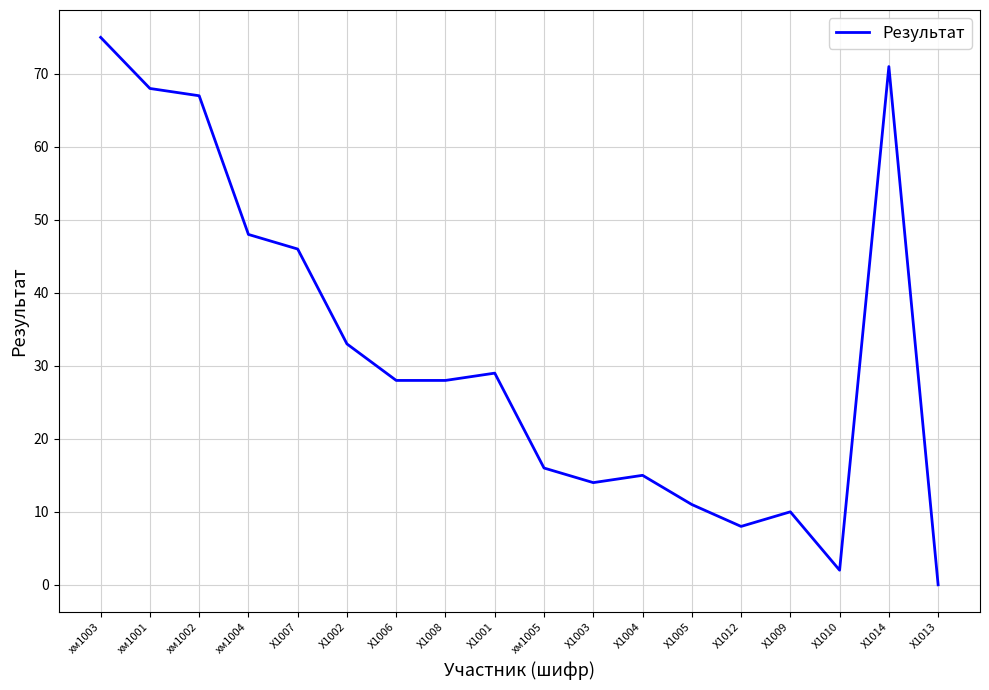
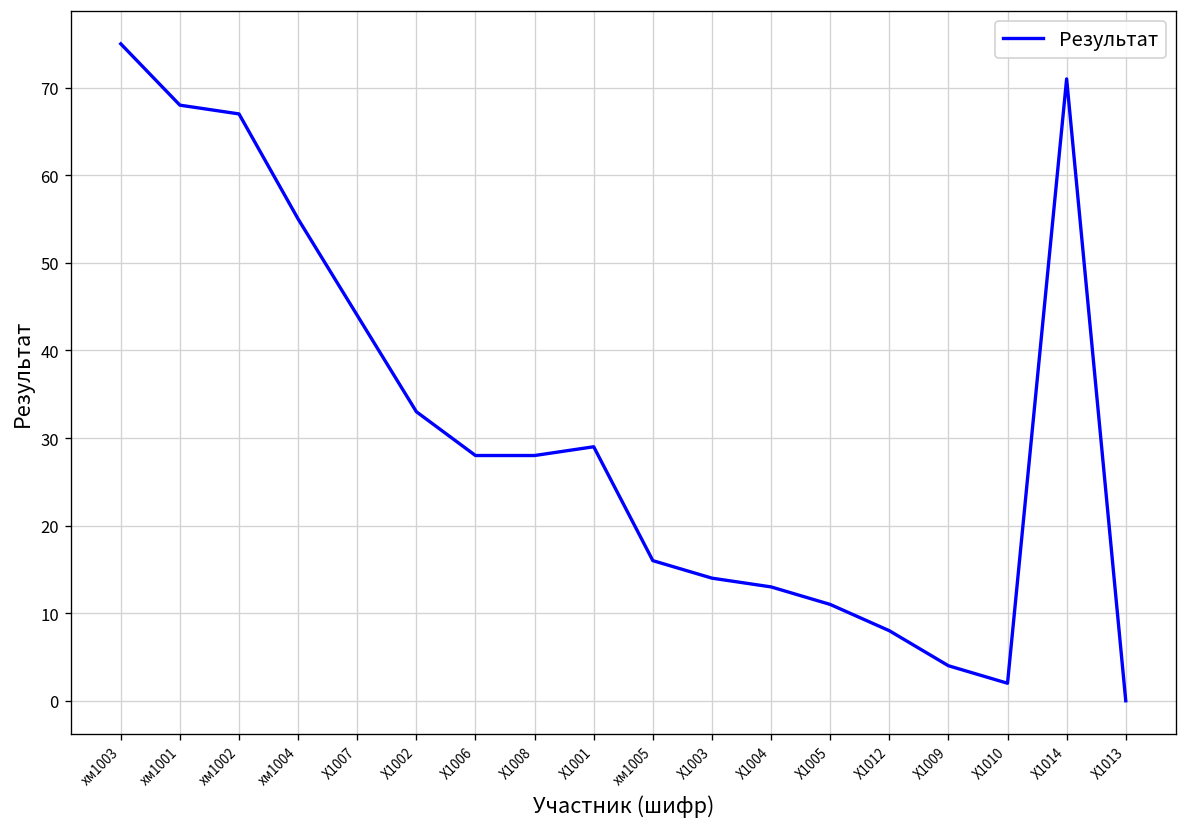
хм1004: 48 -> 55
Х1007: 46 -> 44
Х1004: 15 -> 13
Х1009: 10 -> 4
